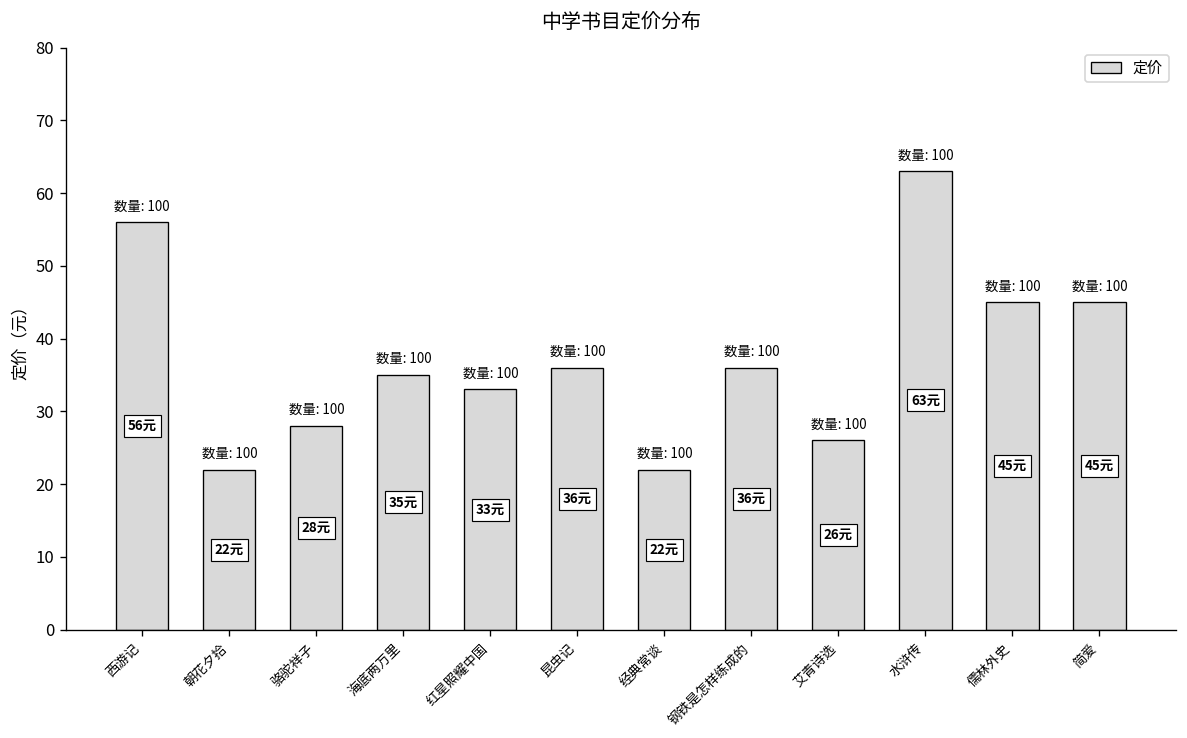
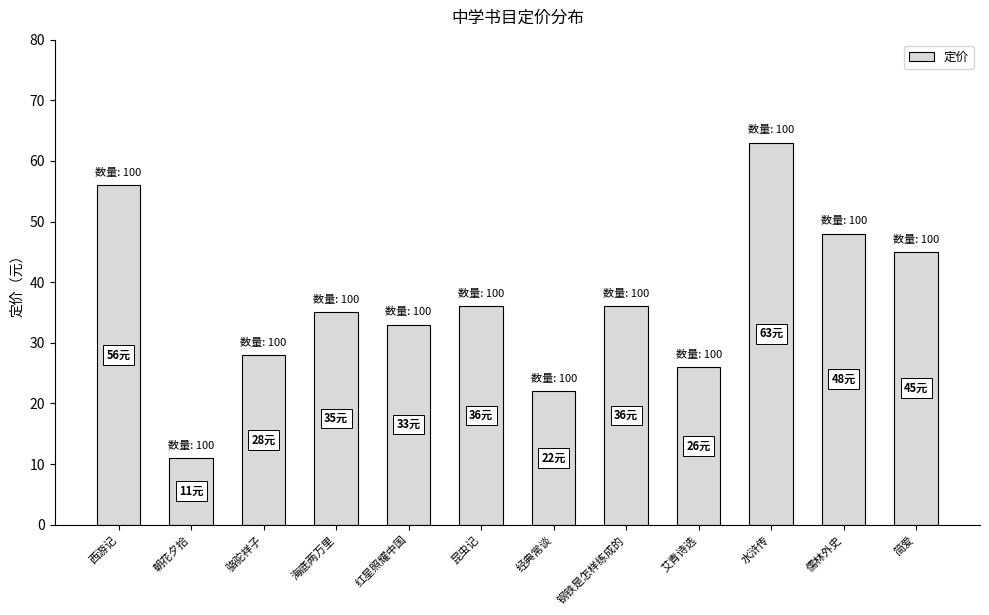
朝花夕拾: 22元 -> 11元
儒林外史: 45元 -> 48元
